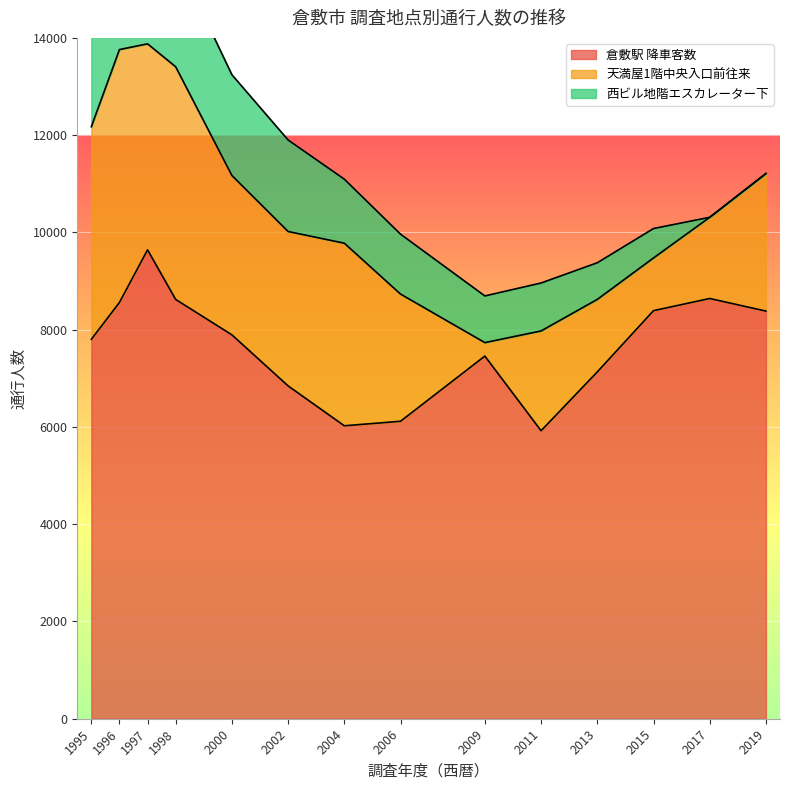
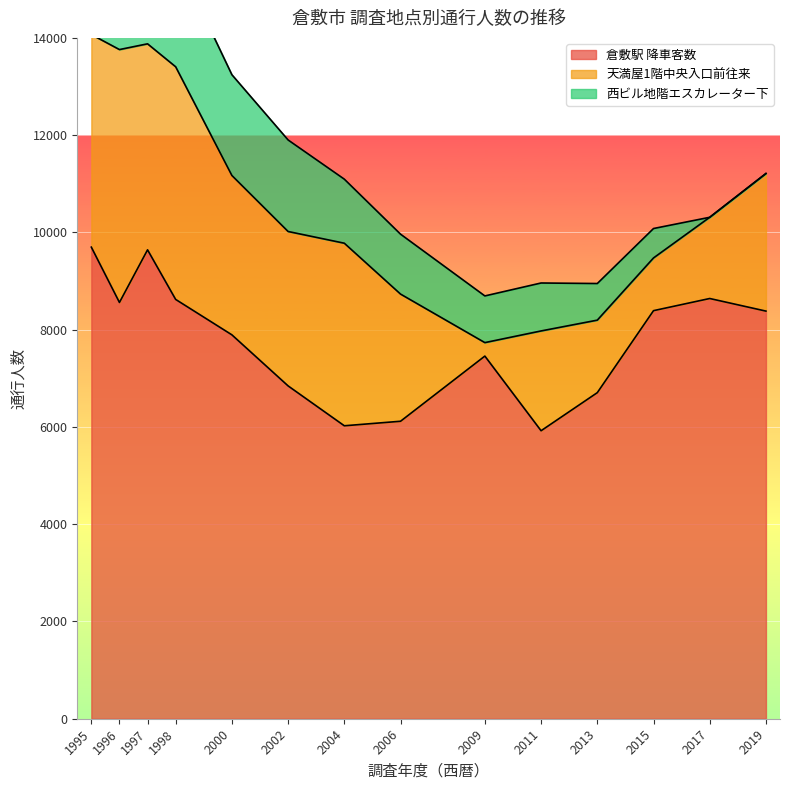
倉敷駅 降車客数, 1995: 7800 -> 9700
倉敷駅 降車客数, 2013: 7100 -> 6700
